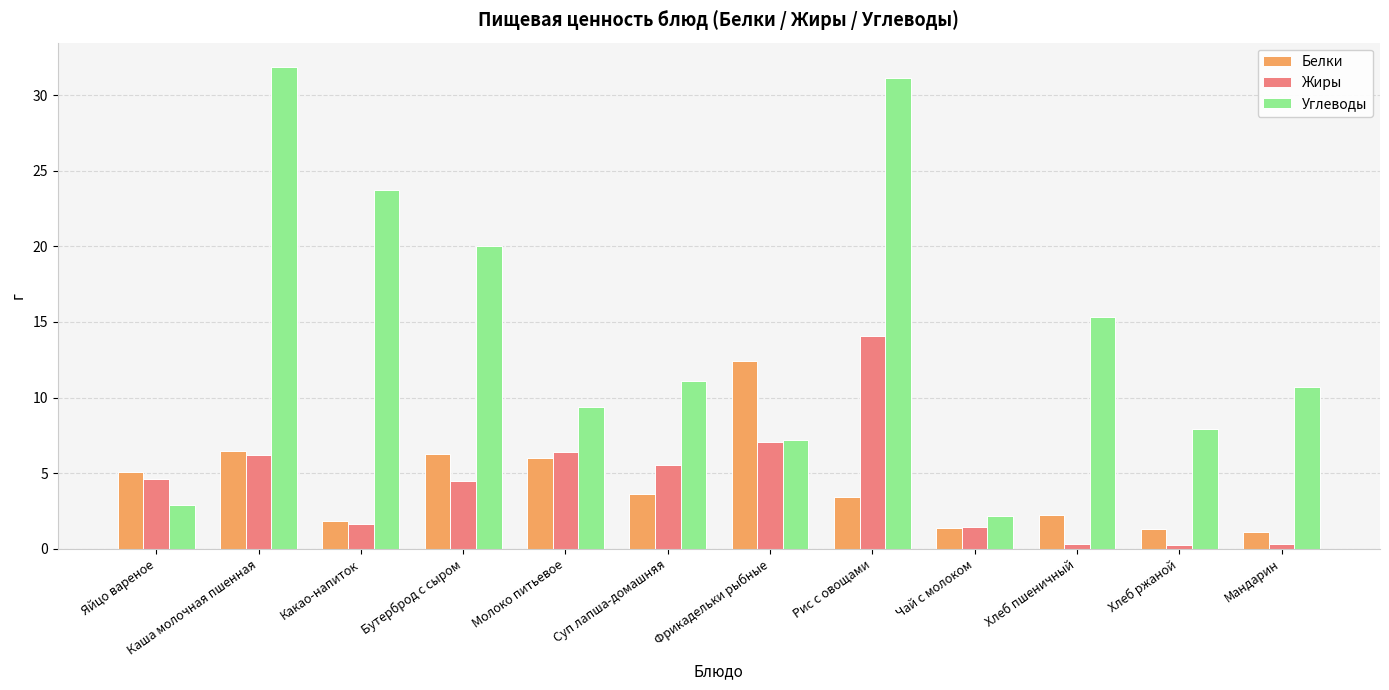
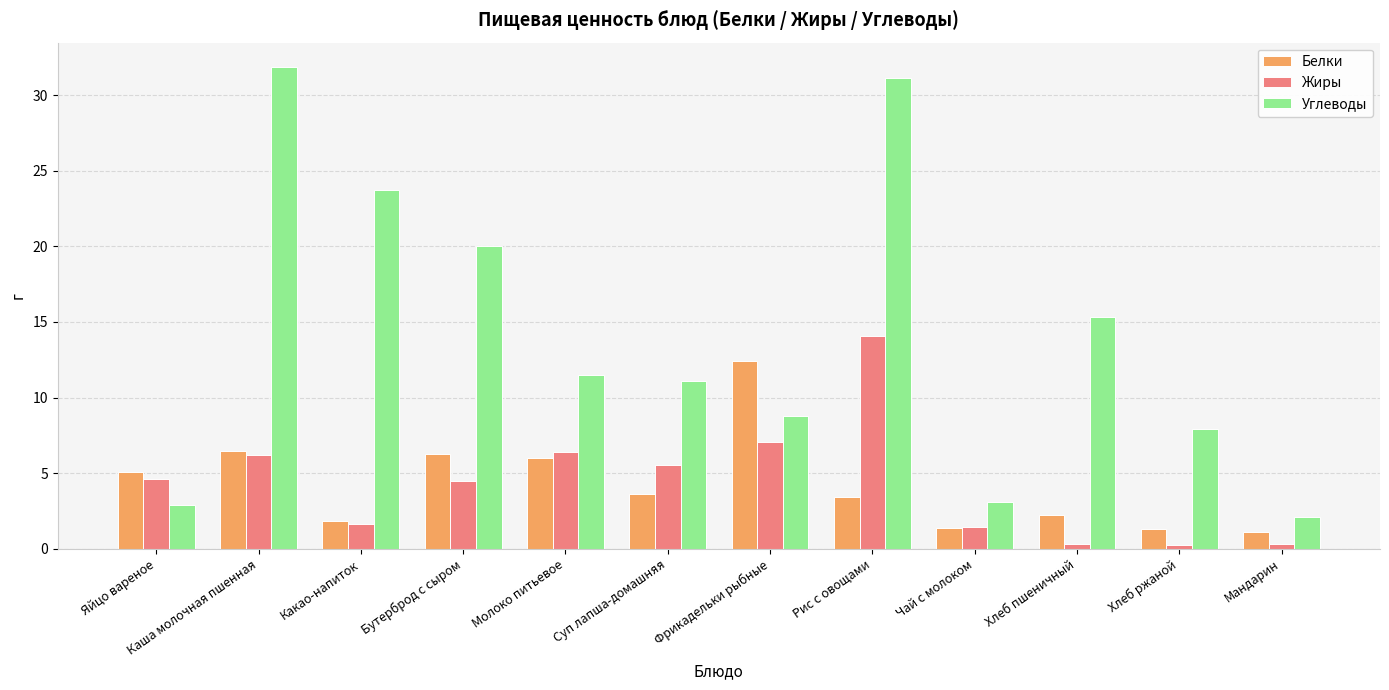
Углеводы, Молоко питьевое: 9.4 -> 11.5
Углеводы, Фрикадельки рыбные: 7.2 -> 8.8
Углеводы, Чай с молоком: 2.1 -> 3.1
Углеводы, Мандарин: 10.7 -> 2.1
